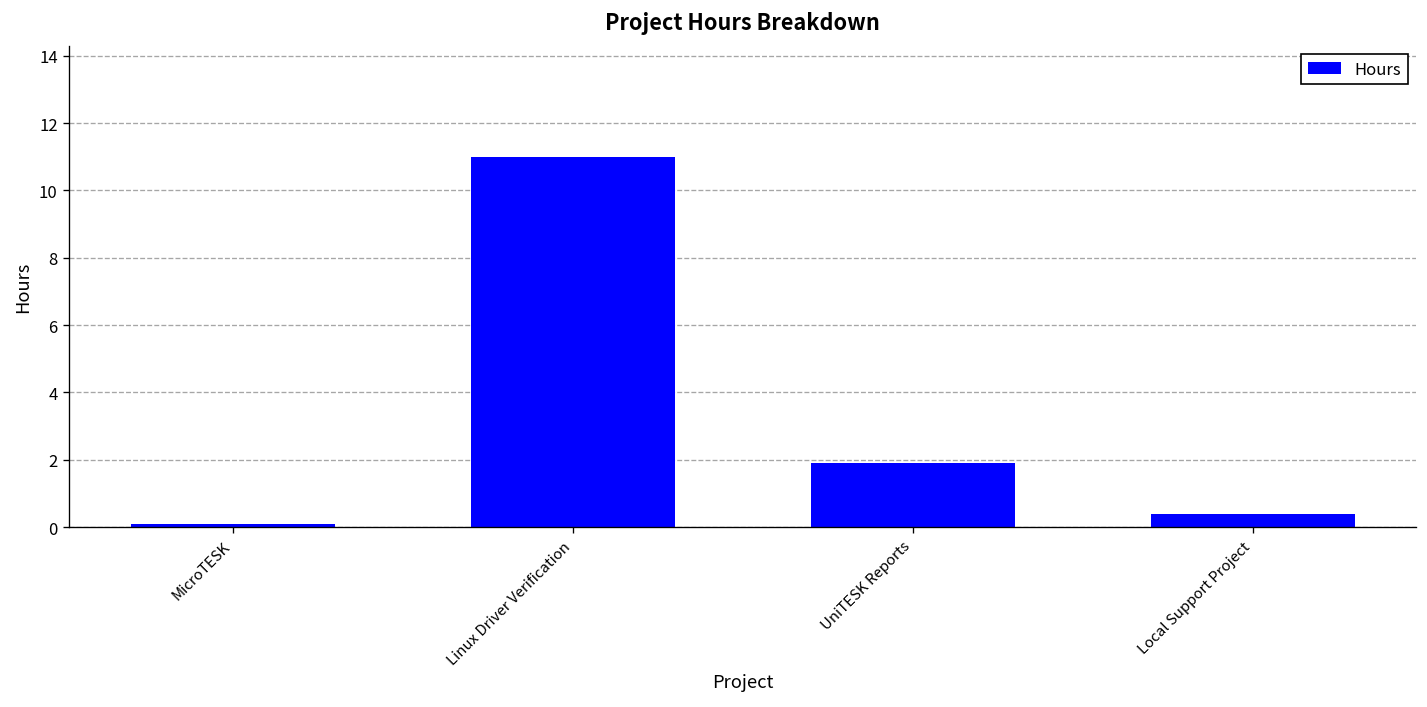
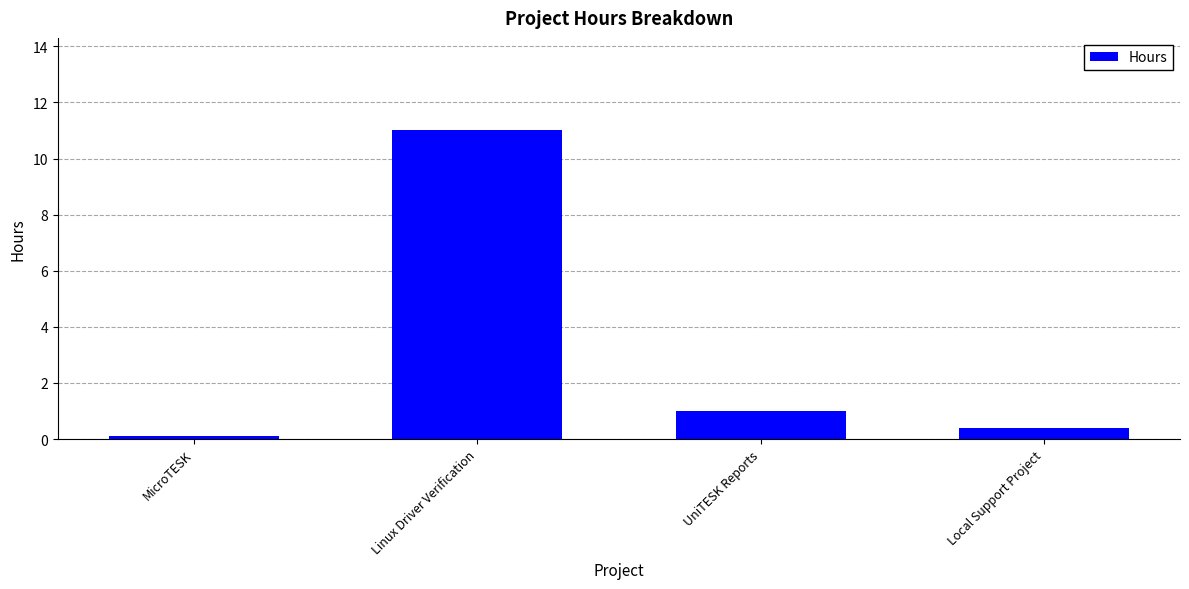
UniTESK Reports: 1.9 -> 1.0
